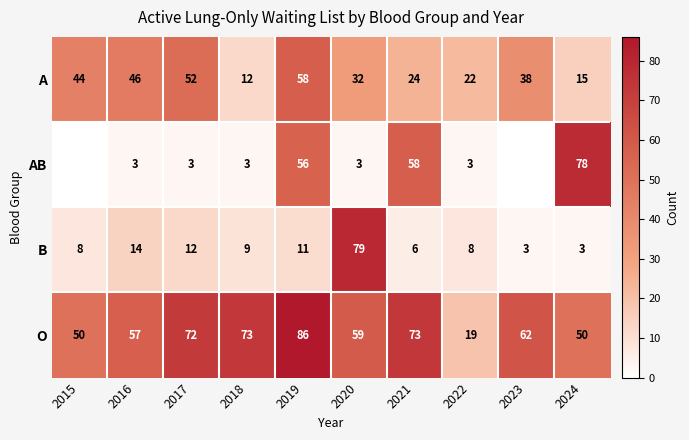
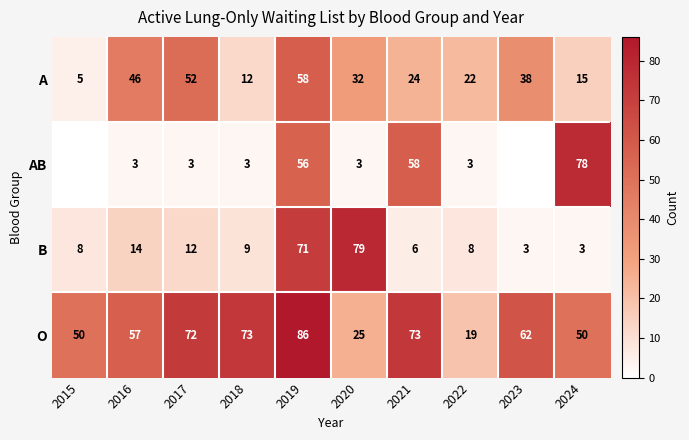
A, 2015: 44 -> 5
B, 2019: 11 -> 71
O, 2020: 59 -> 25
